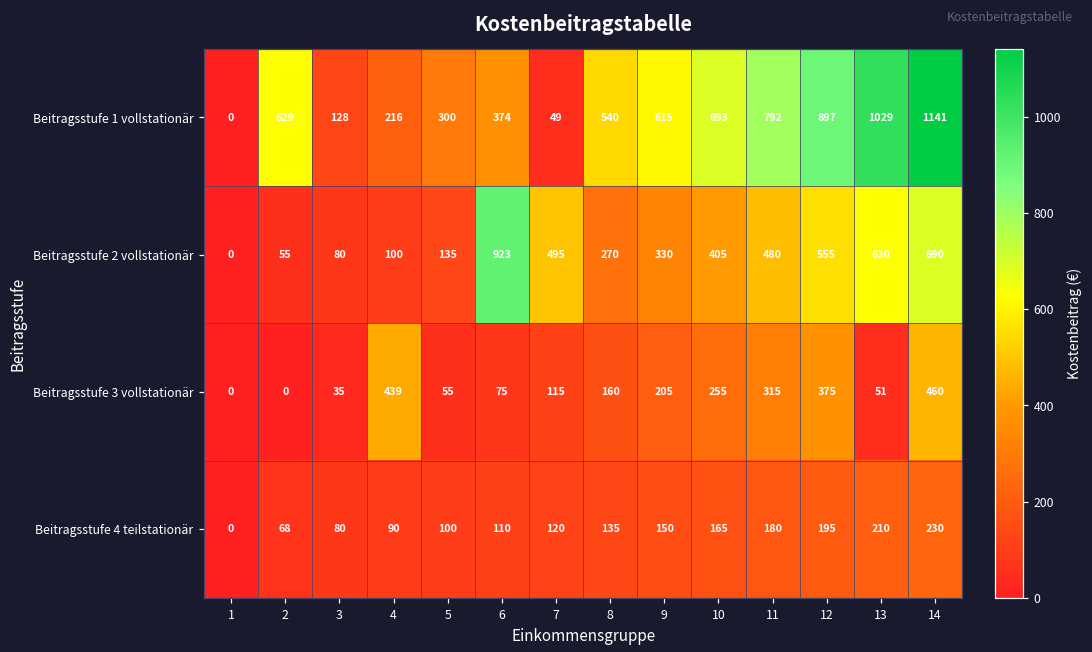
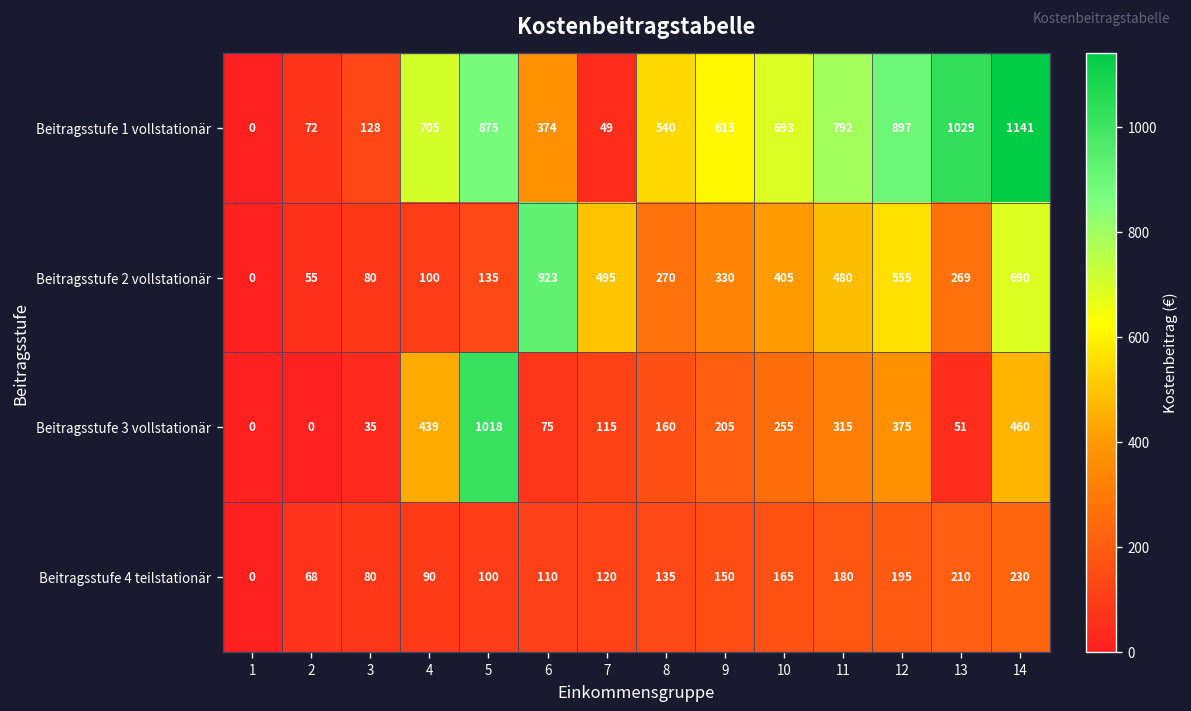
Beitragsstufe 1 vollstationär, 2: 629 -> 72
Beitragsstufe 1 vollstationär, 4: 216 -> 705
Beitragsstufe 1 vollstationär, 5: 300 -> 875
Beitragsstufe 2 vollstationär, 13: 630 -> 269
Beitragsstufe 3 vollstationär, 5: 55 -> 1018
